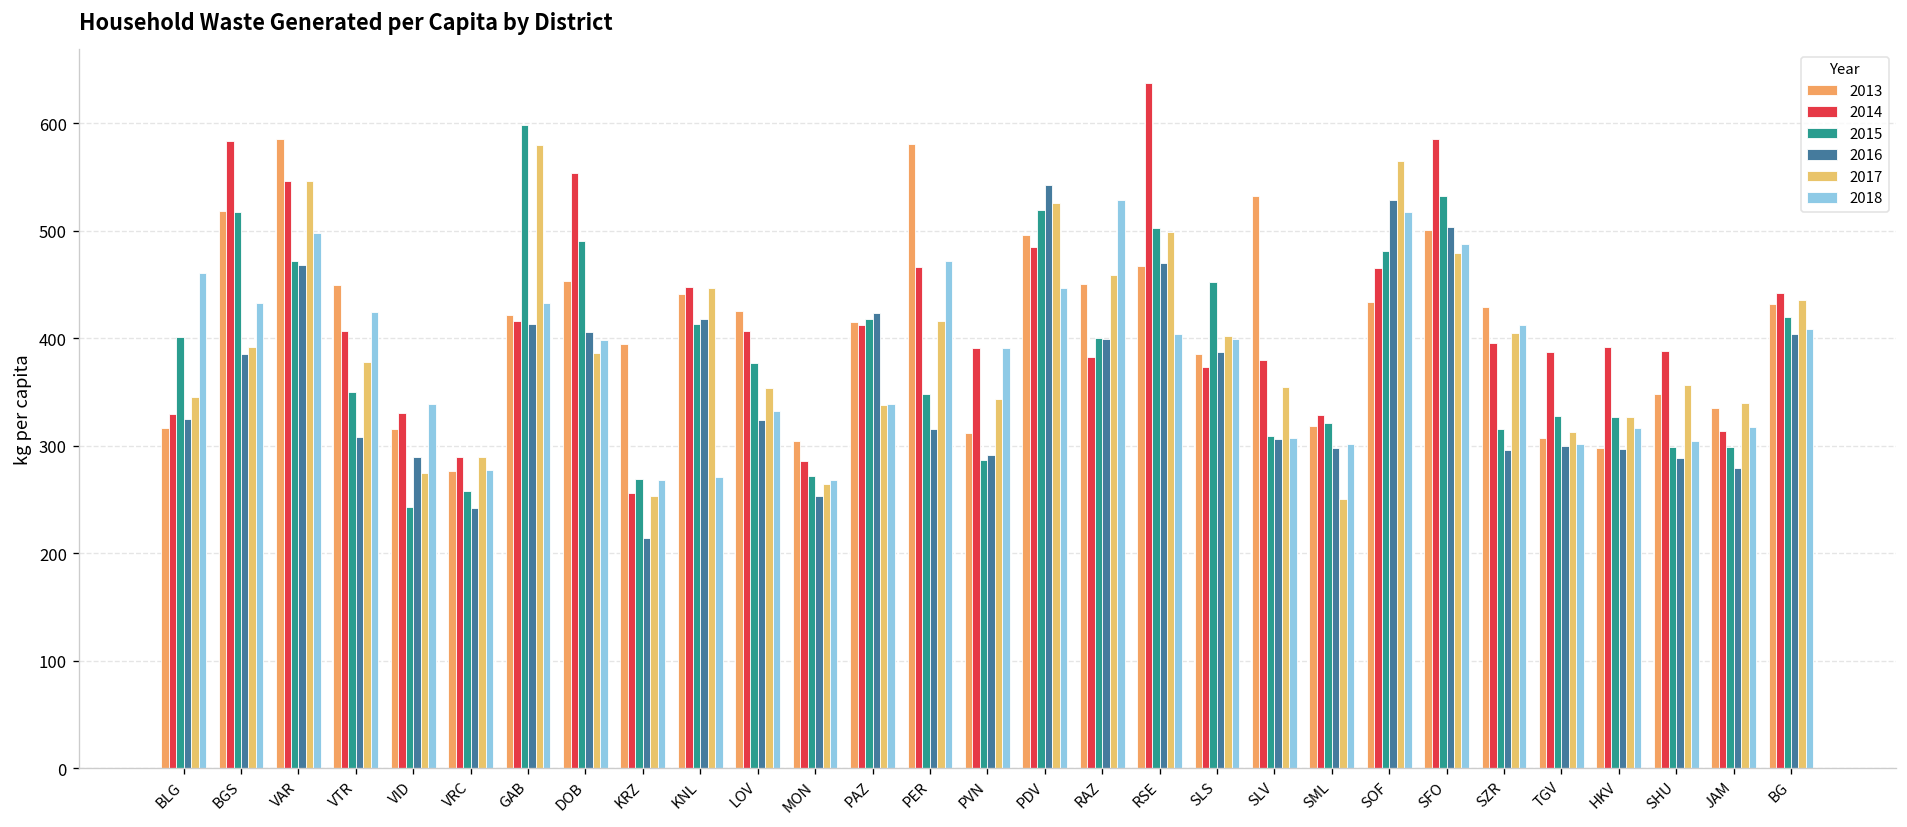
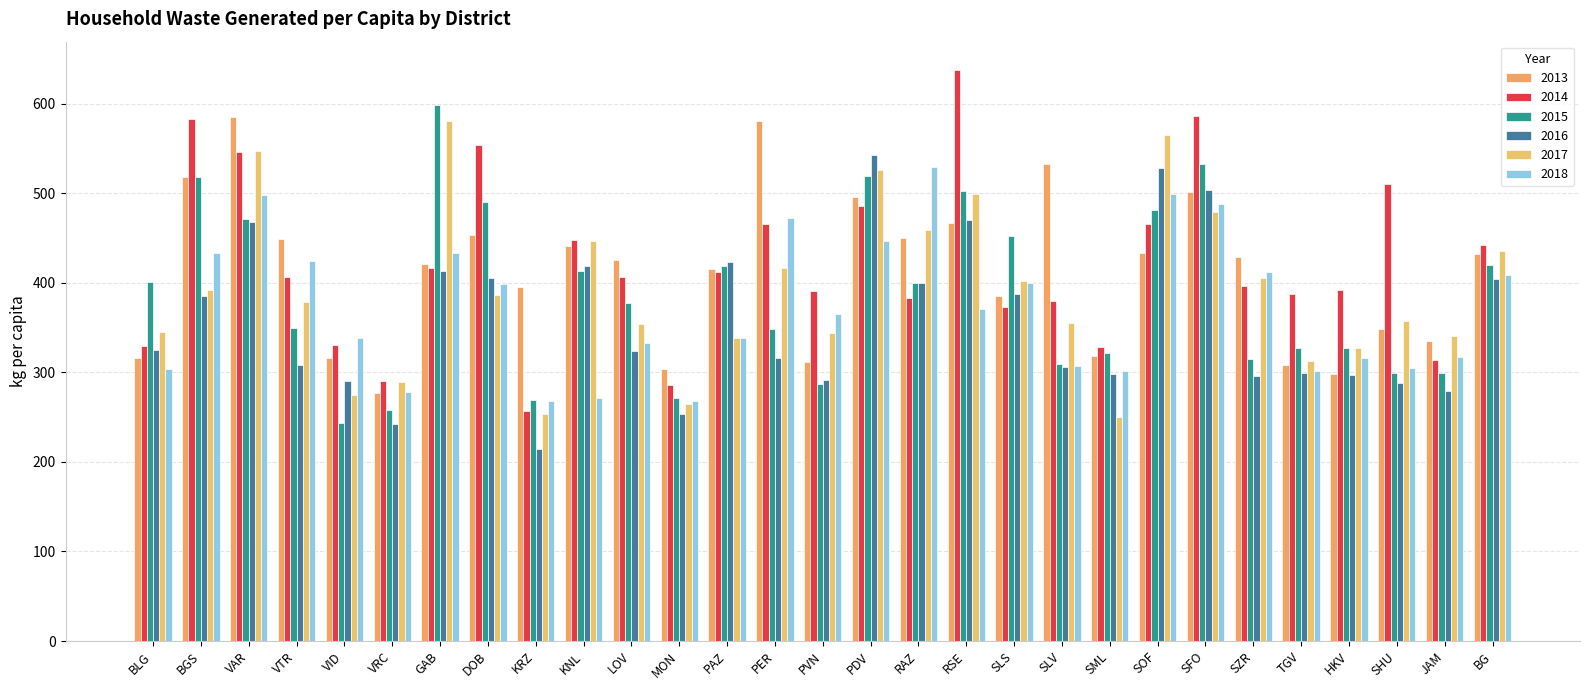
2018, BLG: 460 -> 300
2018, PVN: 390 -> 370
2018, RSE: 400 -> 370
2018, SOF: 520 -> 500
2014, SHU: 390 -> 510
